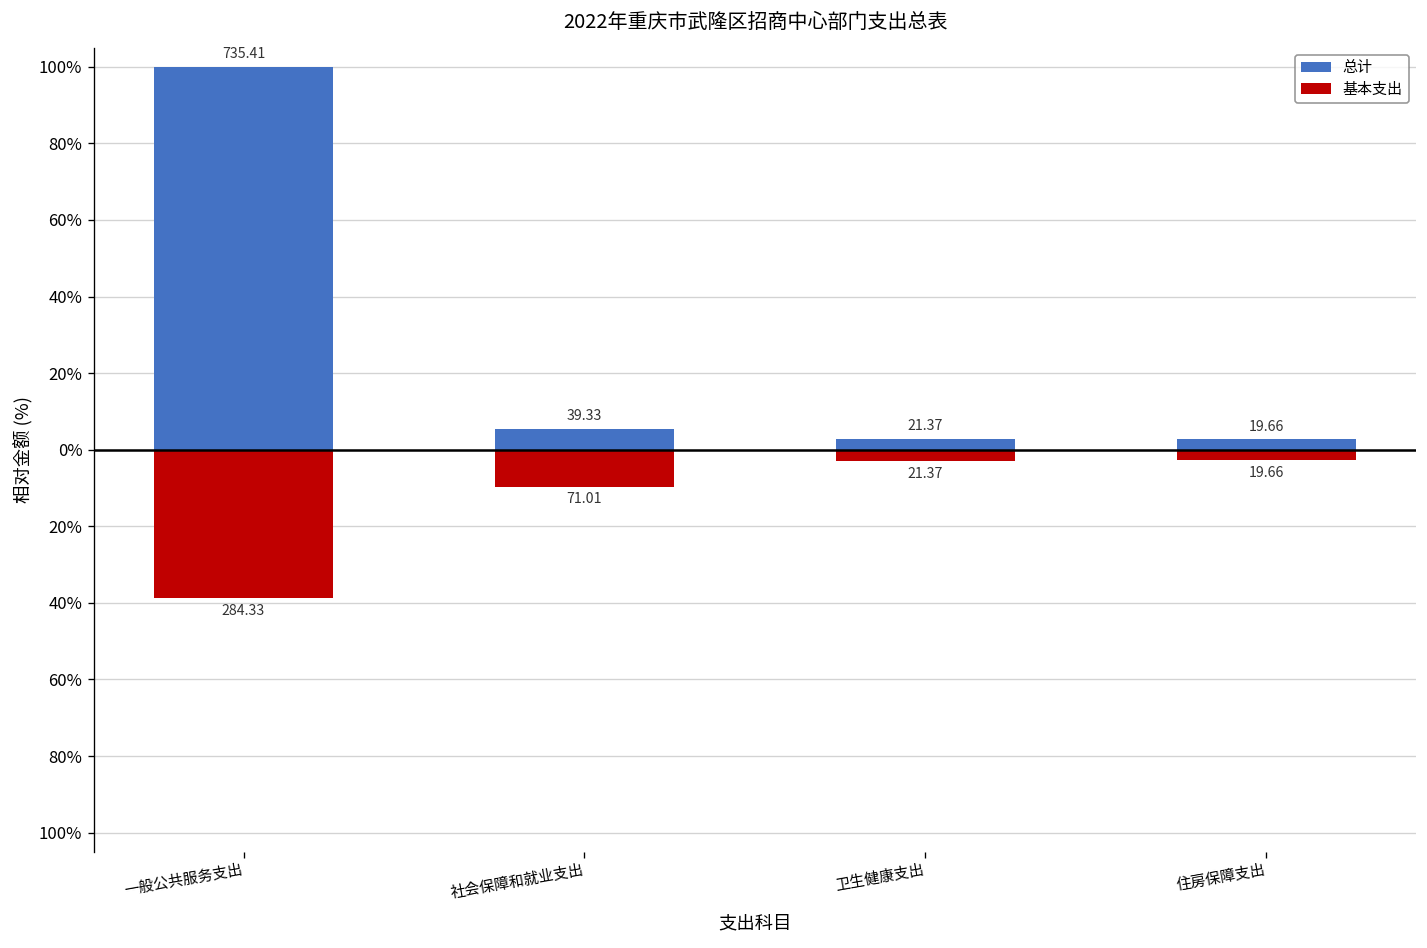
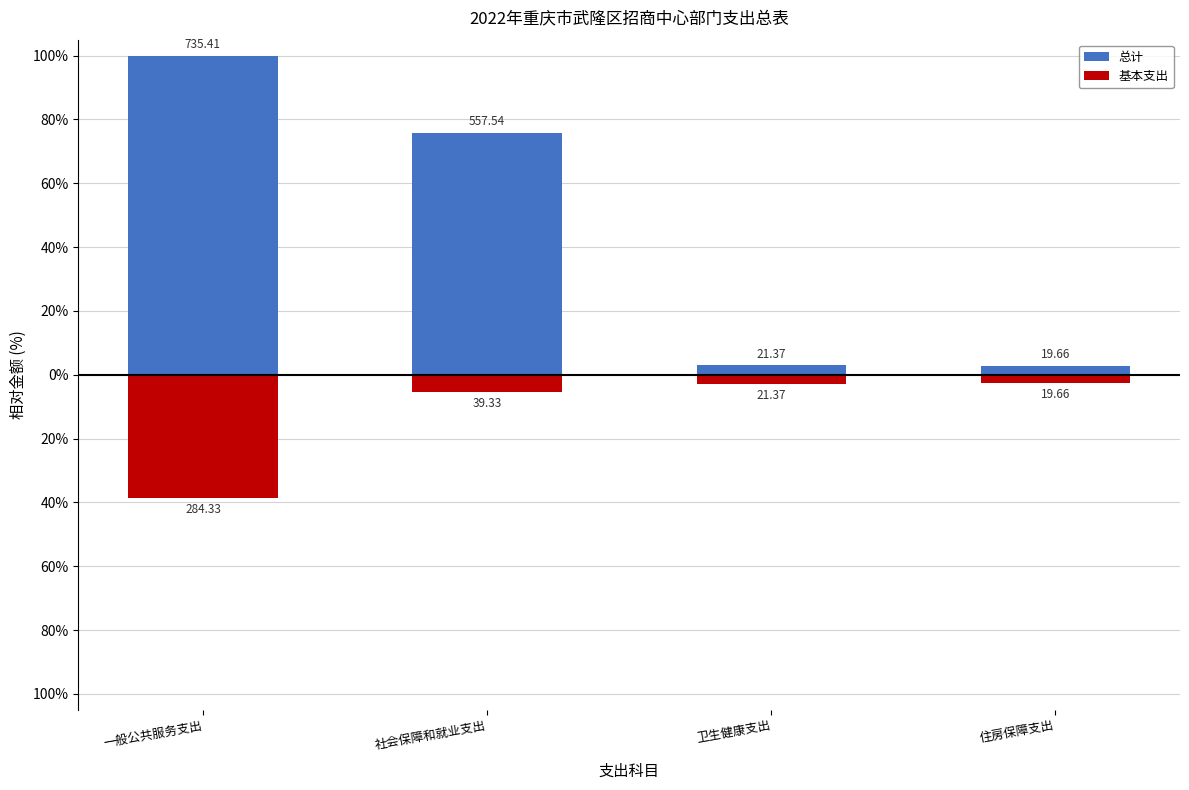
总计, 社会保障和就业支出: 39.33 -> 557.54
基本支出, 社会保障和就业支出: 71.01 -> 39.33
